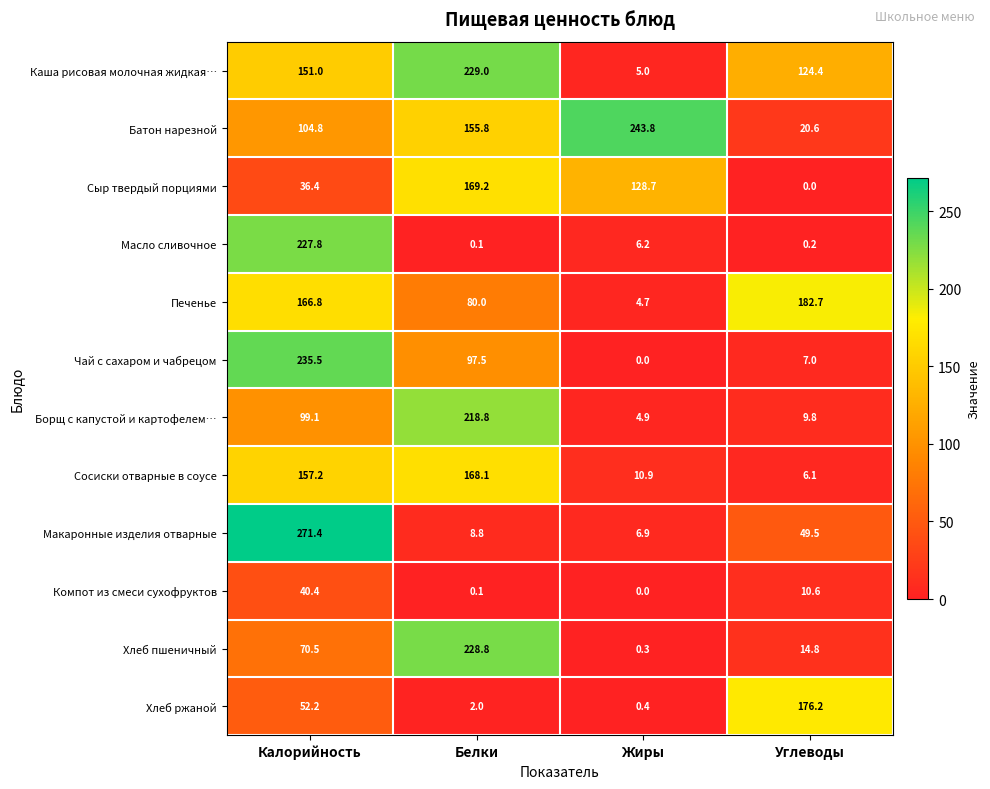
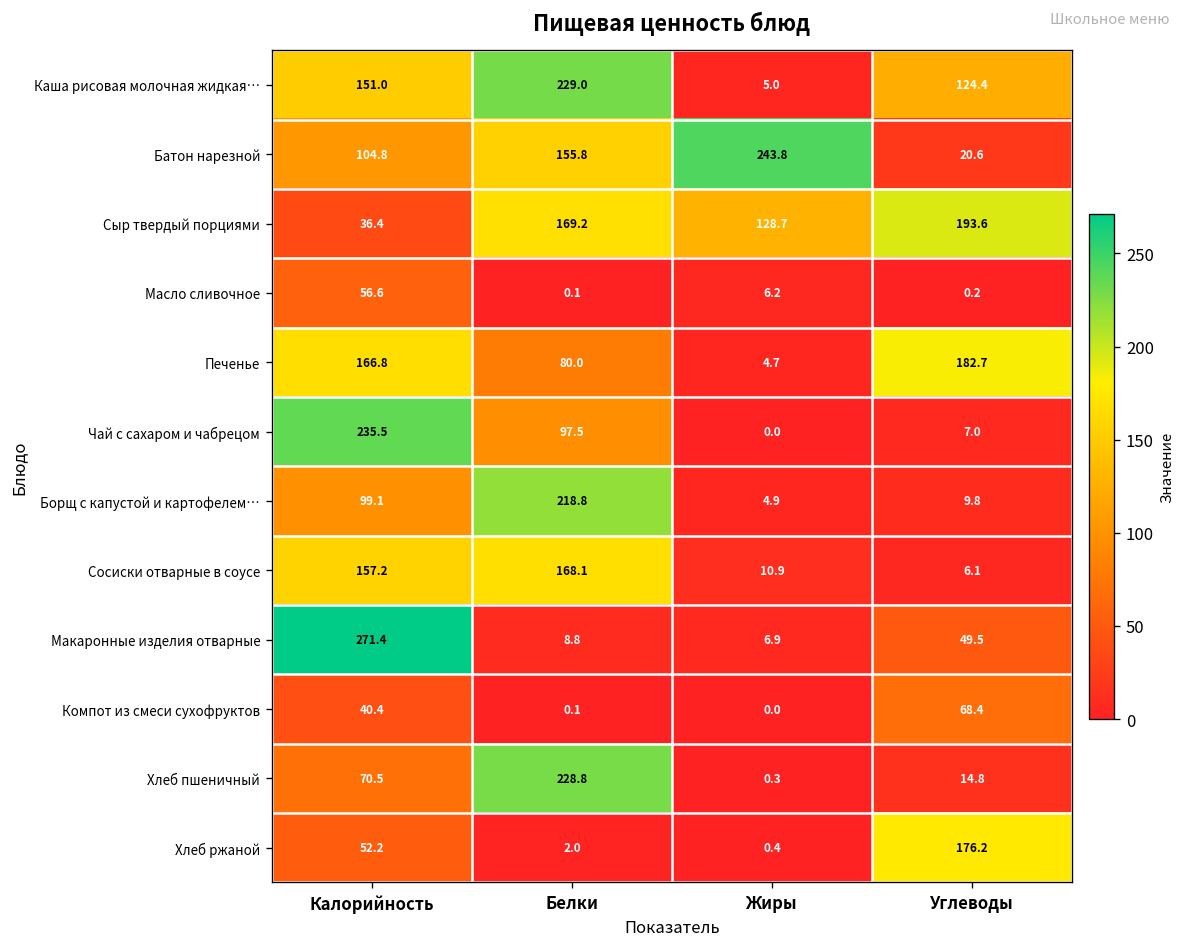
Сыр твердый порциями, Углеводы: 0.0 -> 193.6
Масло сливочное, Калорийность: 227.8 -> 56.6
Компот из смеси сухофруктов, Углеводы: 10.6 -> 68.4
